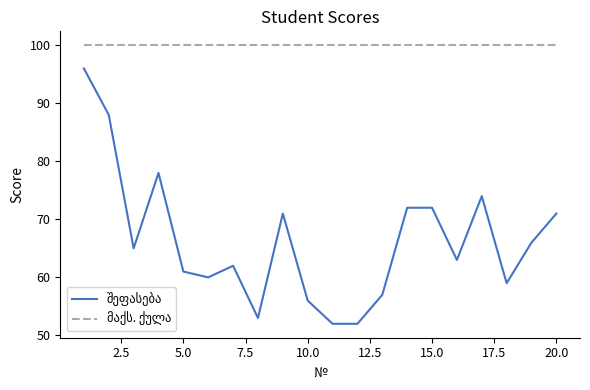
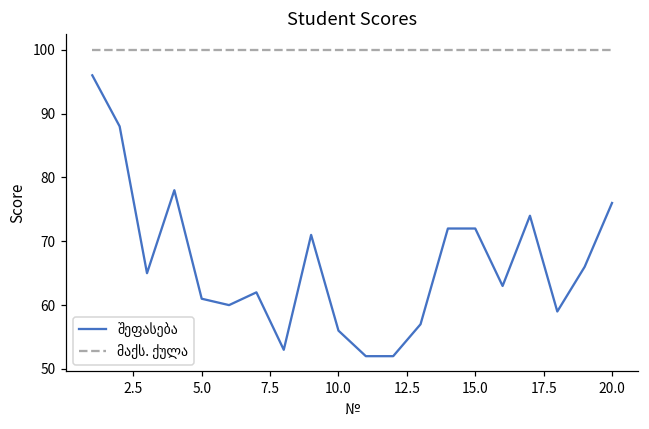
შეფასება, 20.0: 71 -> 76
